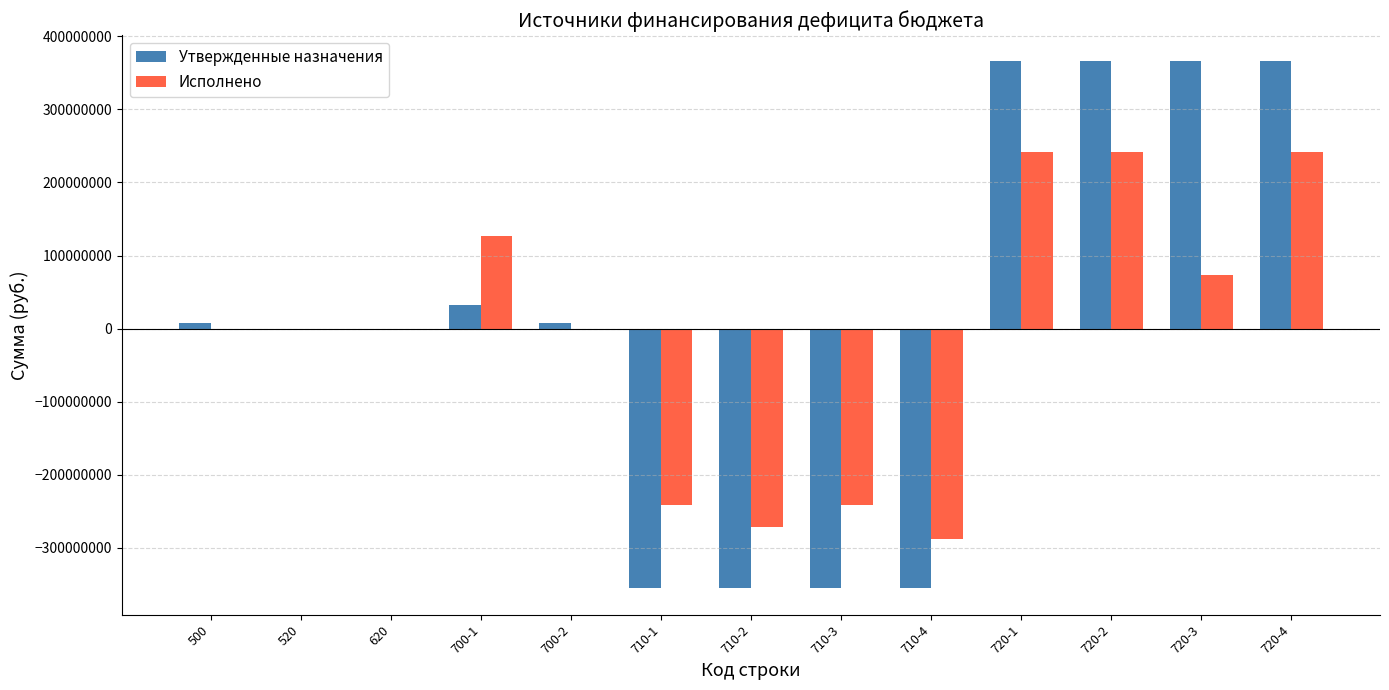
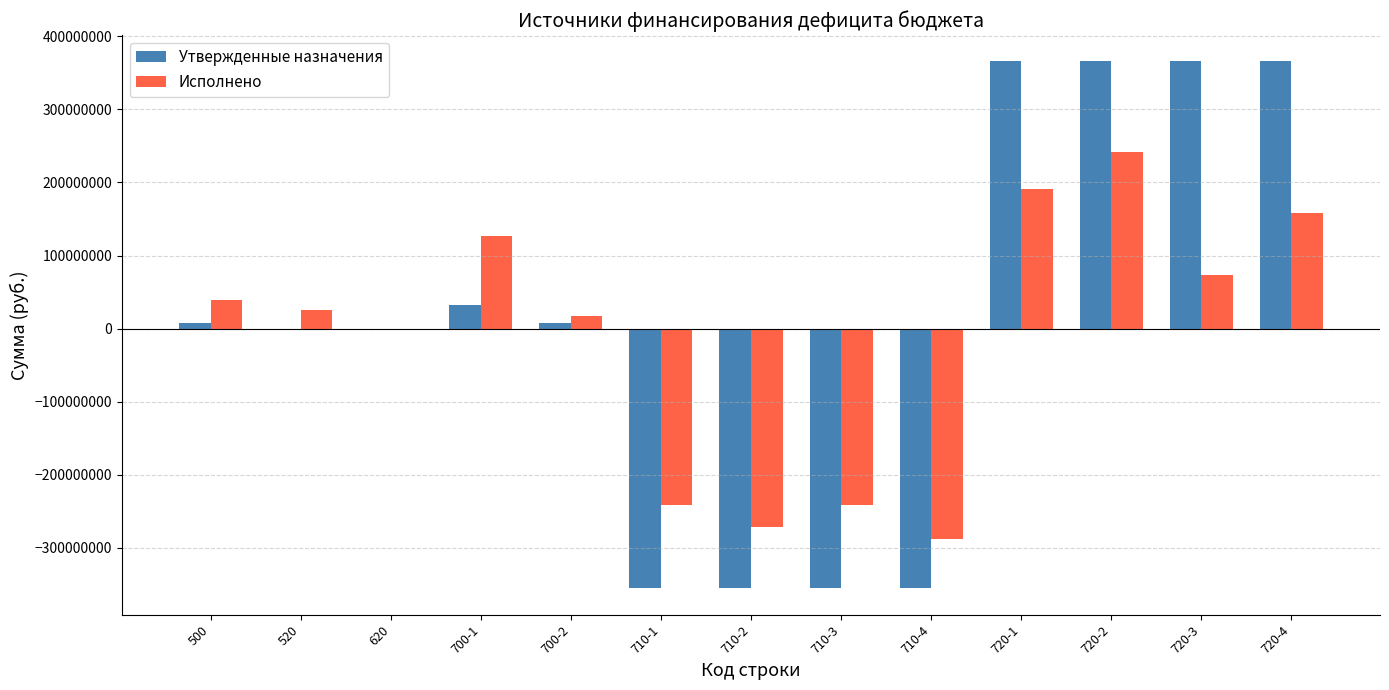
Исполнено, 500: 0 -> 40000000
Исполнено, 520: 0 -> 20000000
Исполнено, 700-2: 0 -> 20000000
Исполнено, 720-1: 240000000 -> 190000000
Исполнено, 720-4: 240000000 -> 160000000
